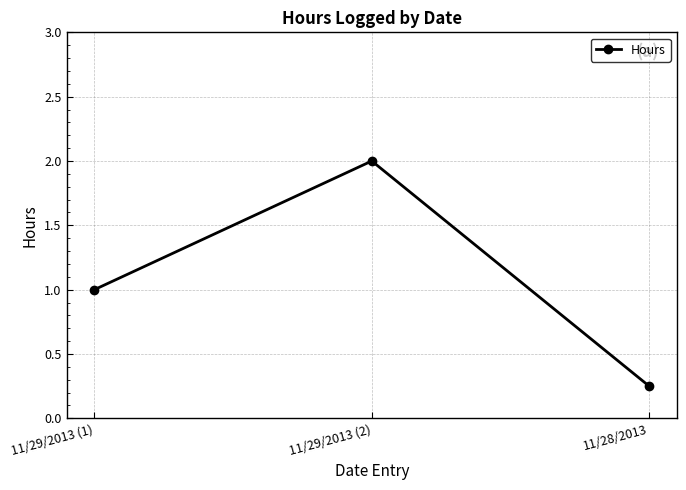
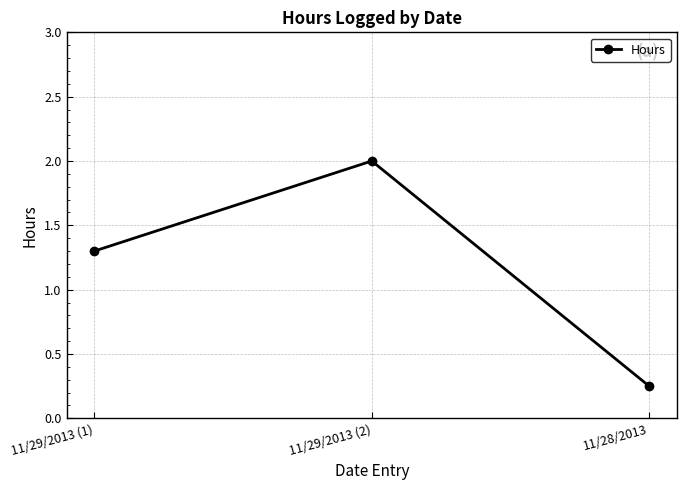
11/29/2013 (1): 1.0 -> 1.3
